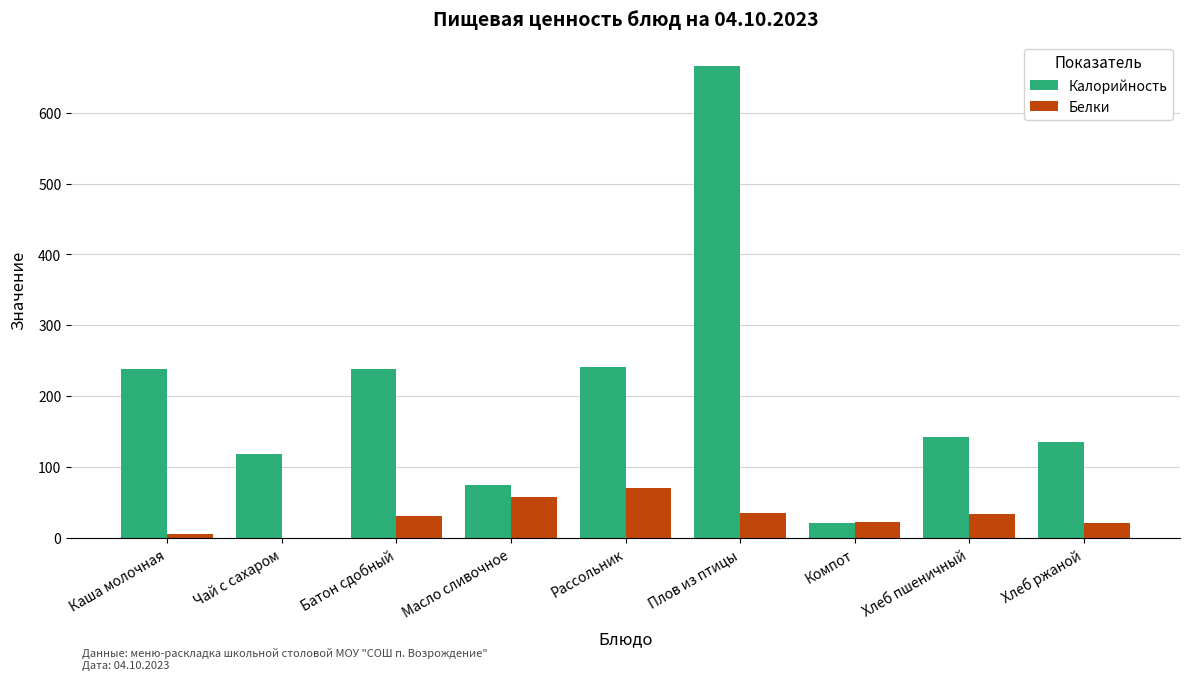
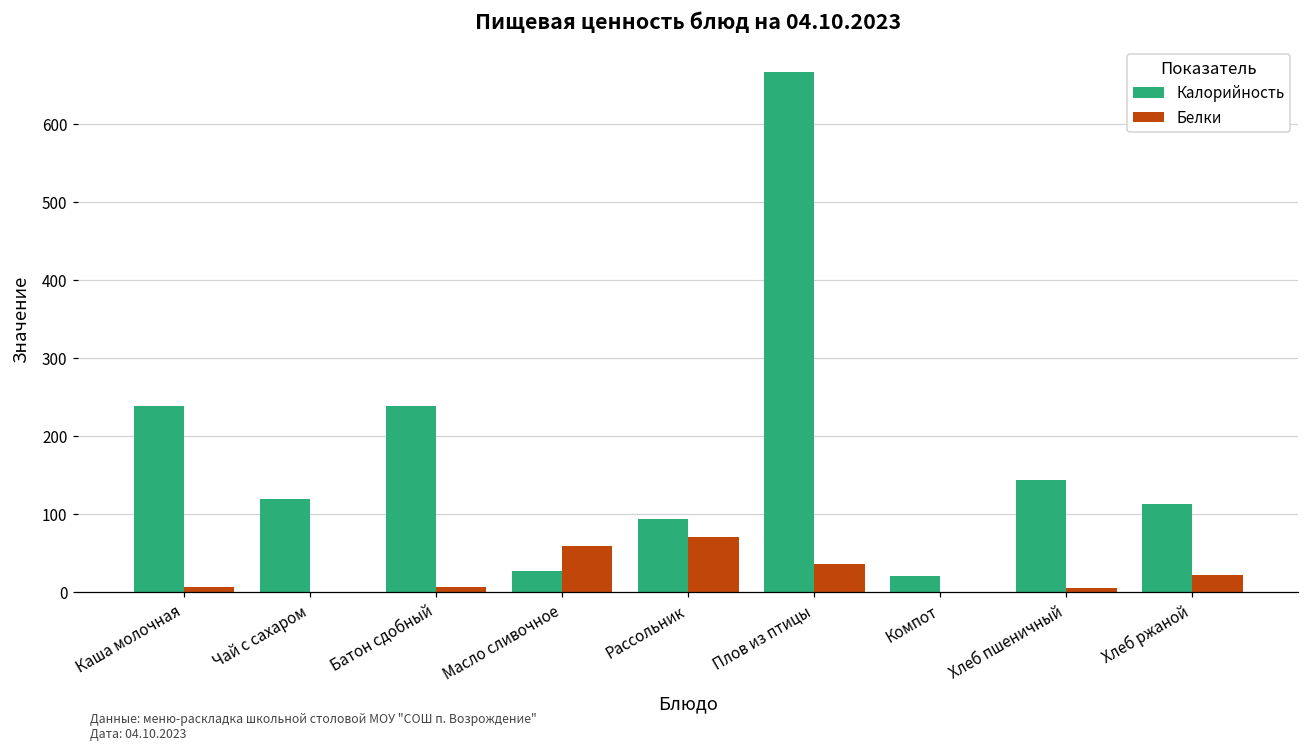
Белки, Батон сдобный: 30 -> 10
Калорийность, Масло сливочное: 70 -> 30
Калорийность, Рассольник: 240 -> 90
Белки, Компот: 20 -> 0
Белки, Хлеб пшеничный: 30 -> 0
Калорийность, Хлеб ржаной: 140 -> 110
